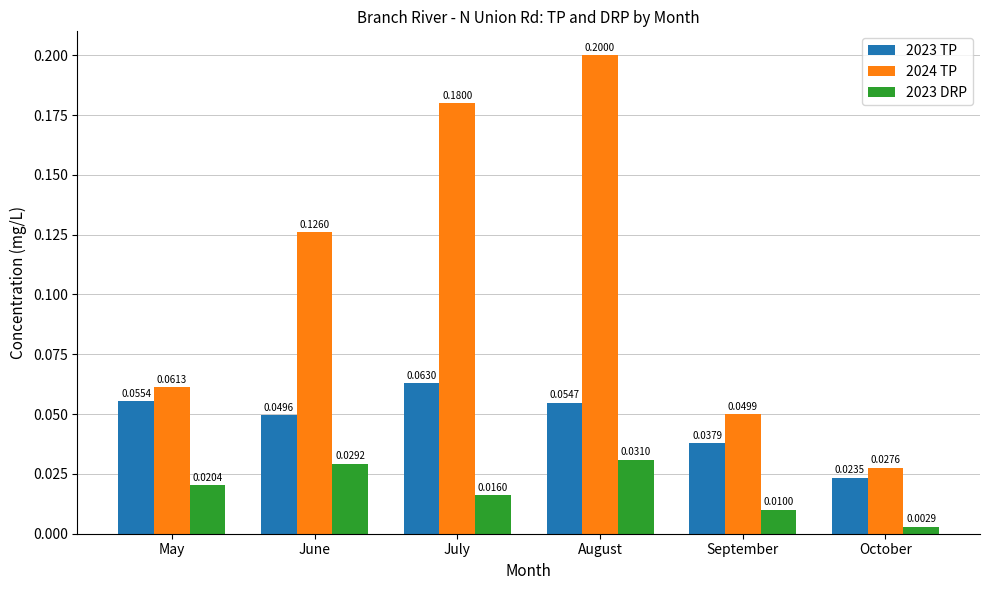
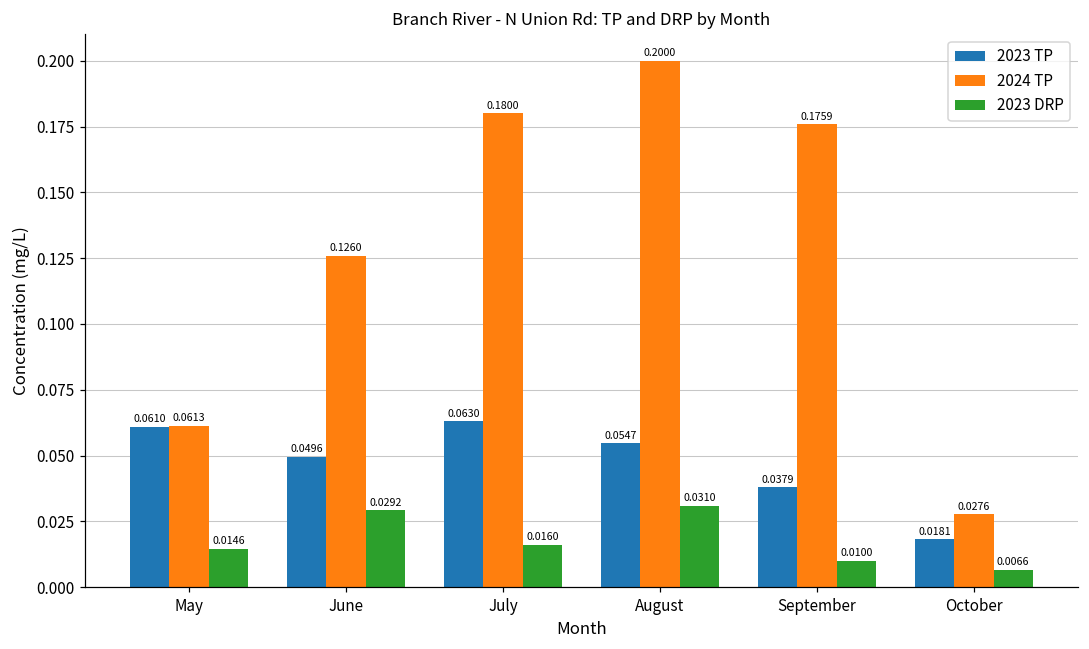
2023 TP, May: 0.0554 -> 0.0610
2023 DRP, May: 0.0204 -> 0.0146
2024 TP, September: 0.0499 -> 0.1759
2023 TP, October: 0.0235 -> 0.0181
2023 DRP, October: 0.0029 -> 0.0066
